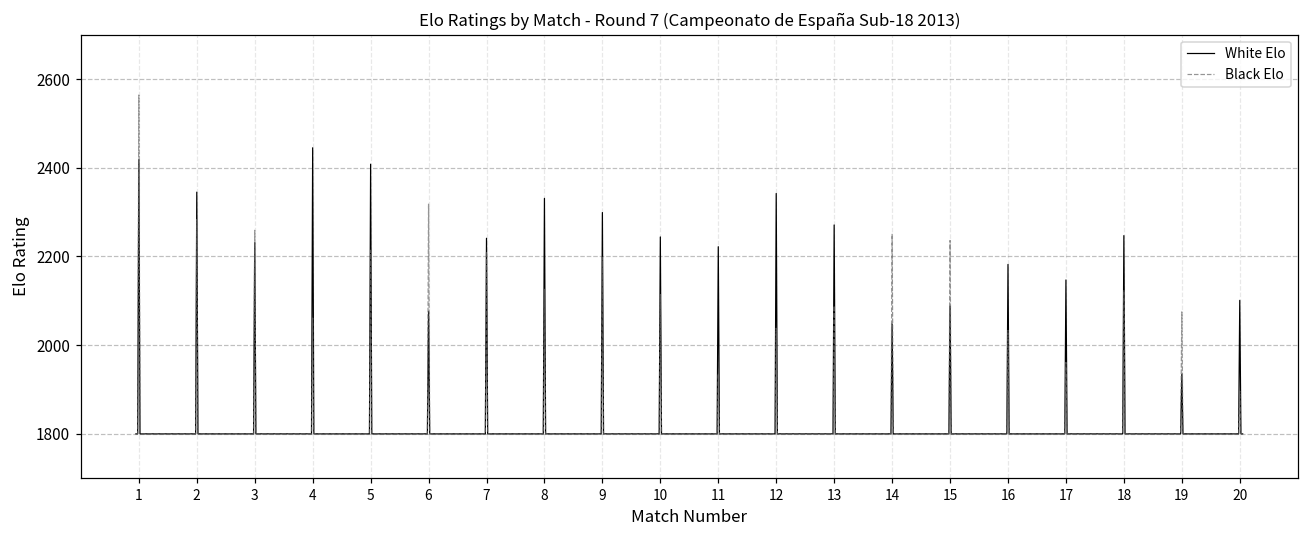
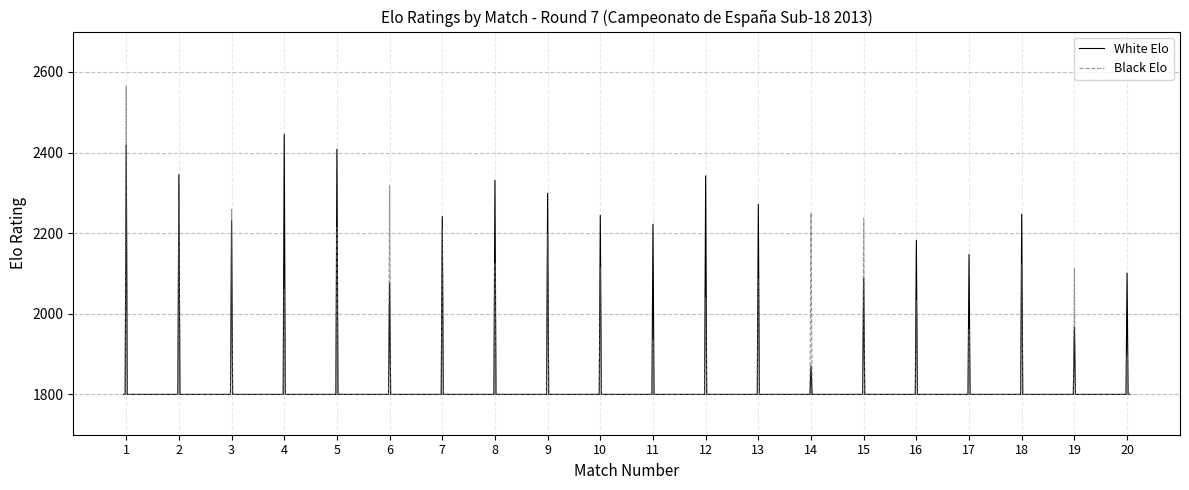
White Elo, 14: 2050 -> 1870
White Elo, 19: 1930 -> 1970
Black Elo, 19: 2080 -> 2110
